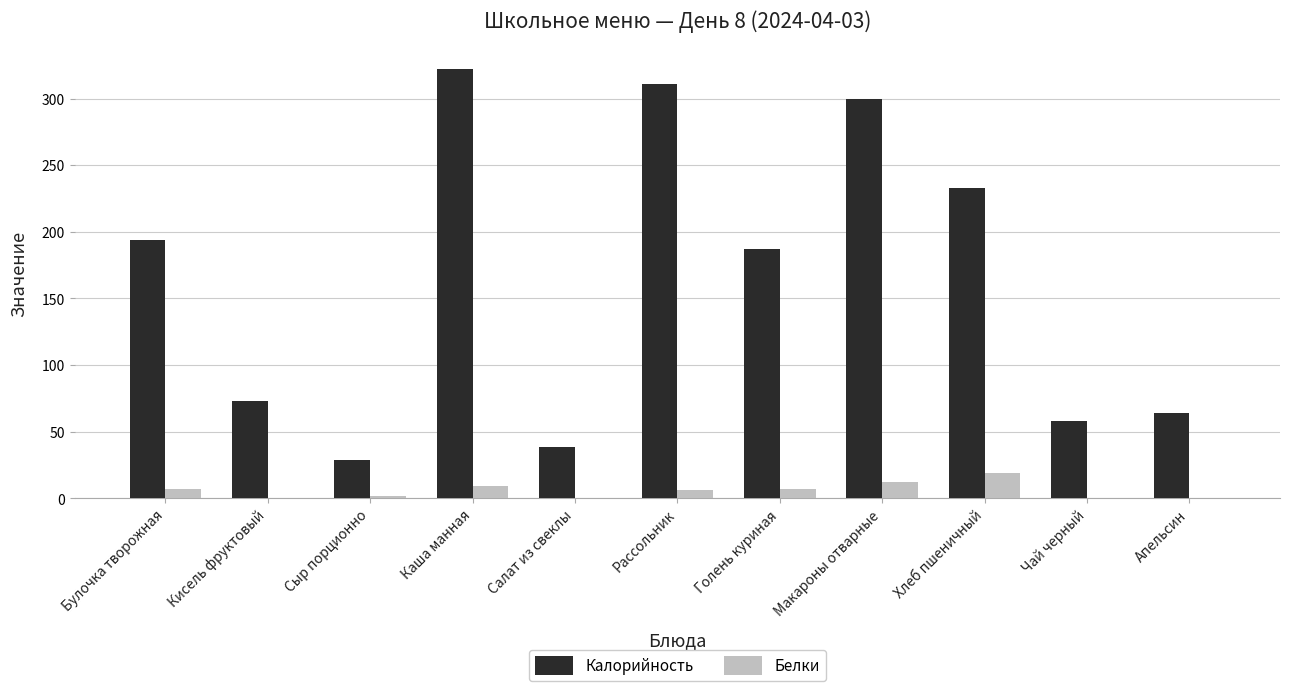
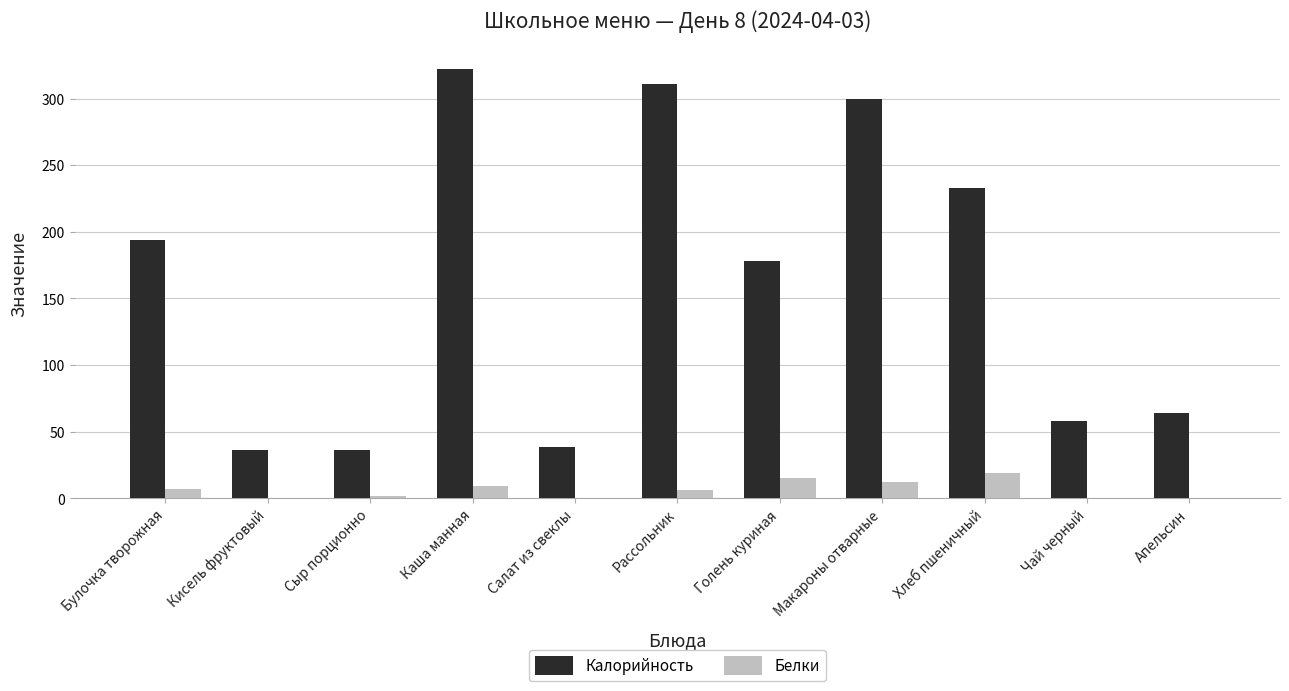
Калорийность, Кисель фруктовый: 73 -> 36
Калорийность, Сыр порционно: 29 -> 36
Калорийность, Голень куриная: 187 -> 178
Белки, Голень куриная: 7 -> 15
